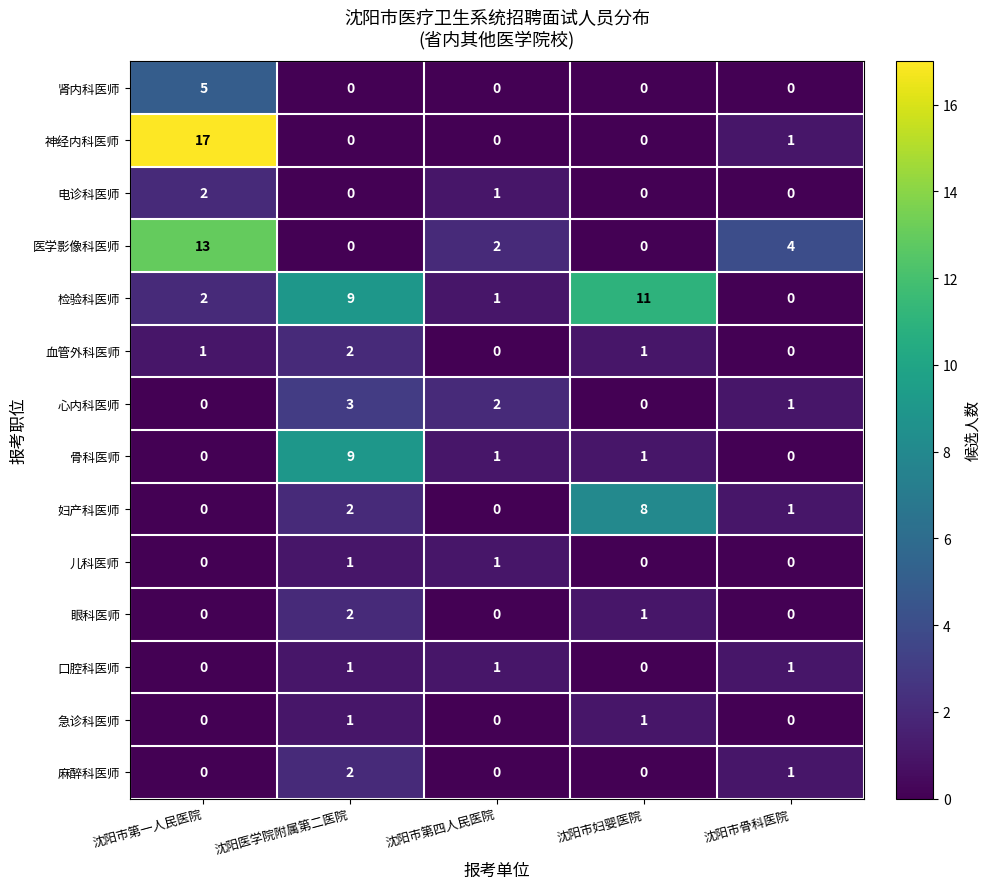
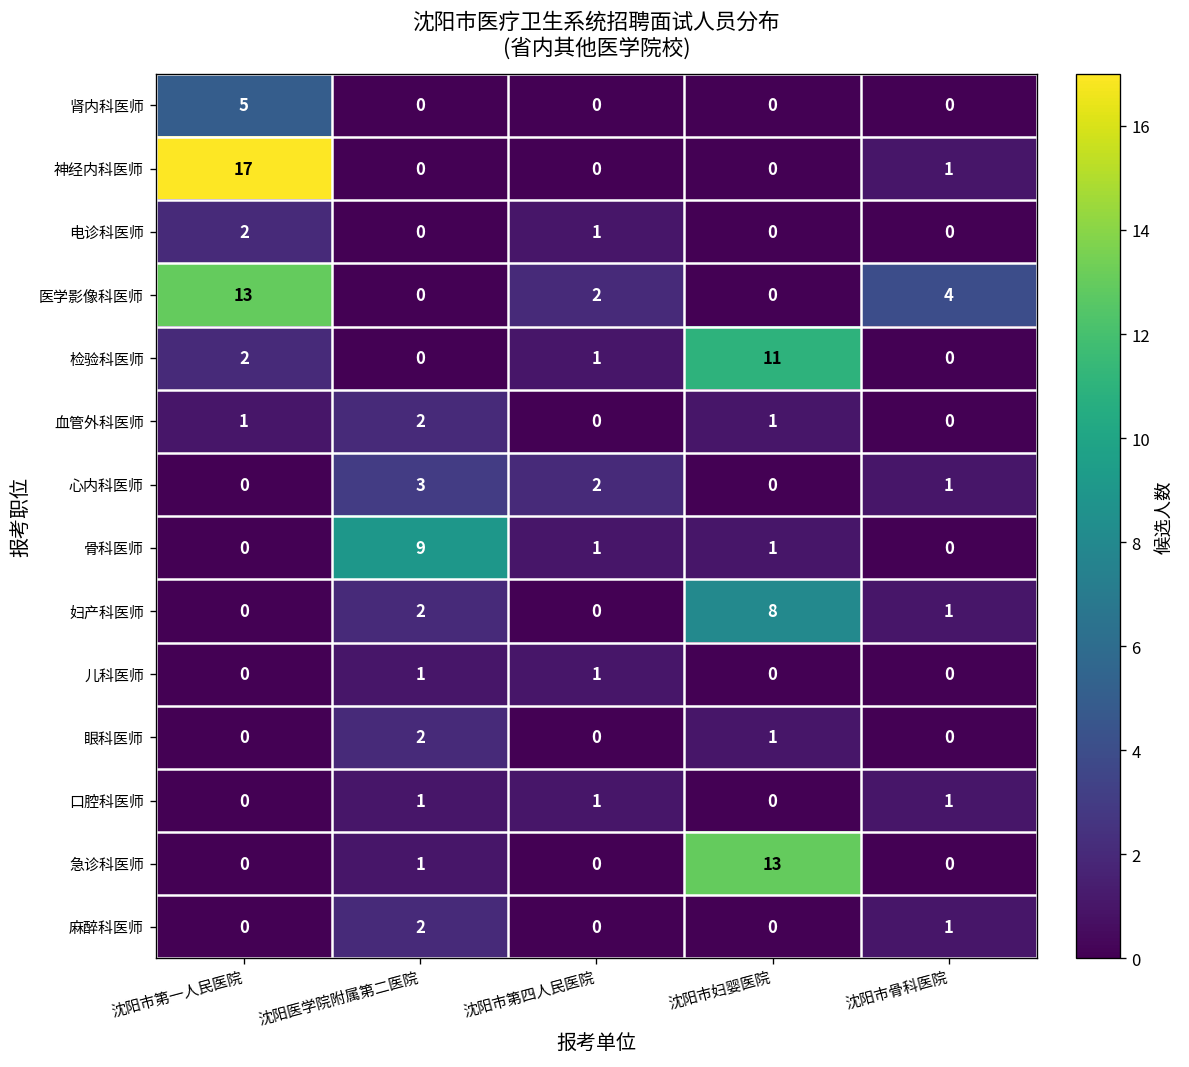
检验科医师, 沈阳医学院附属第二医院: 9 -> 0
急诊科医师, 沈阳市妇婴医院: 1 -> 13
